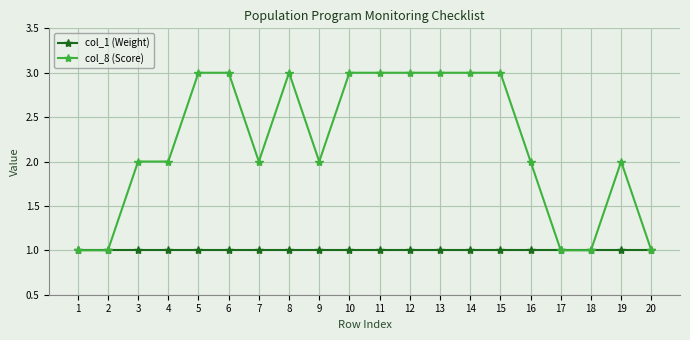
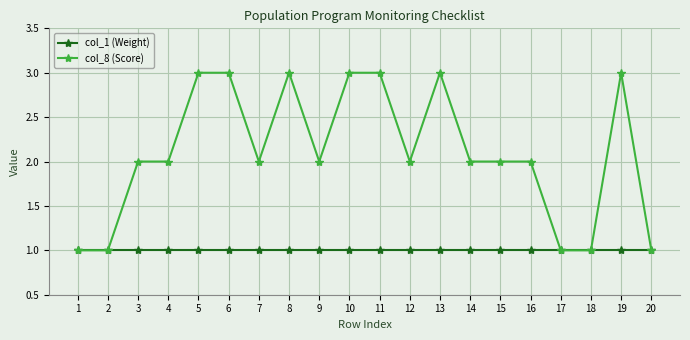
col_8 (Score), 12: 3 -> 2
col_8 (Score), 14: 3 -> 2
col_8 (Score), 15: 3 -> 2
col_8 (Score), 19: 2 -> 3
